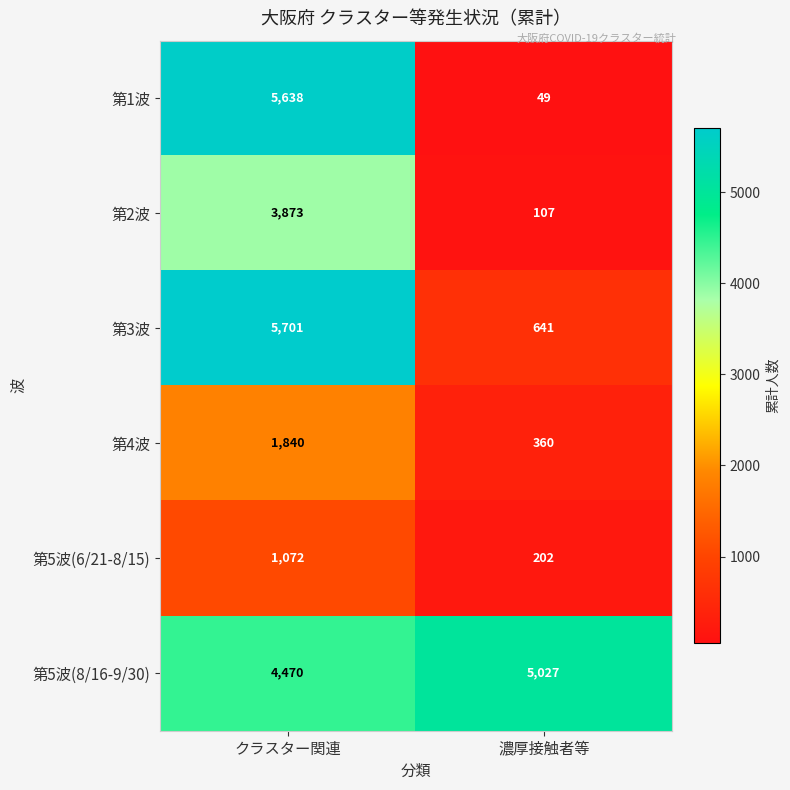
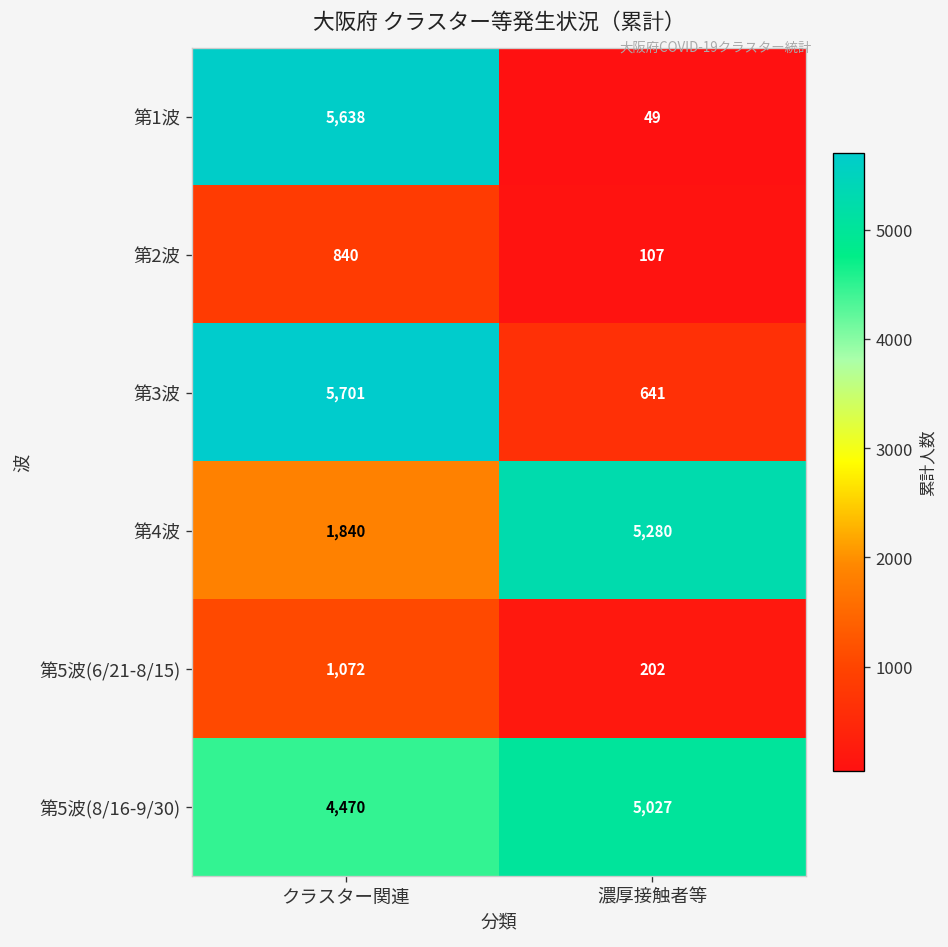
第2波, クラスター関連: 3,873 -> 840
第4波, 濃厚接触者等: 360 -> 5,280
